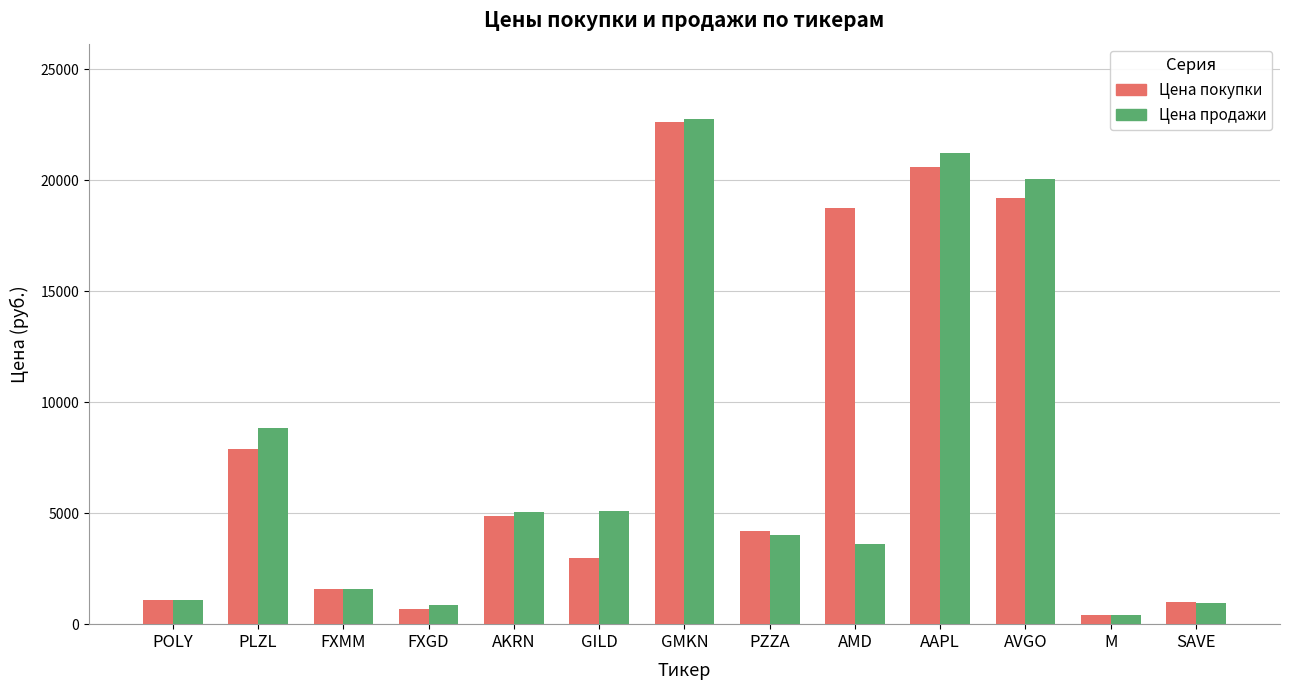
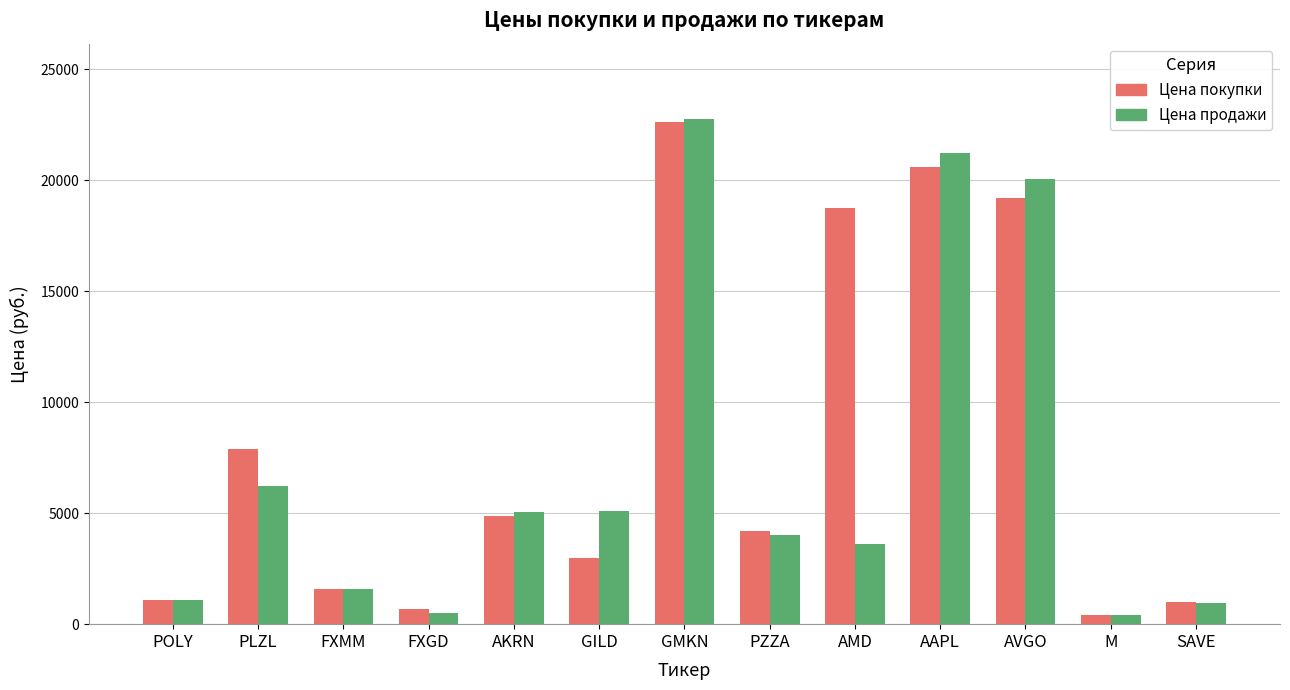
Цена продажи, PLZL: 8800 -> 6200
Цена продажи, FXGD: 900 -> 500
